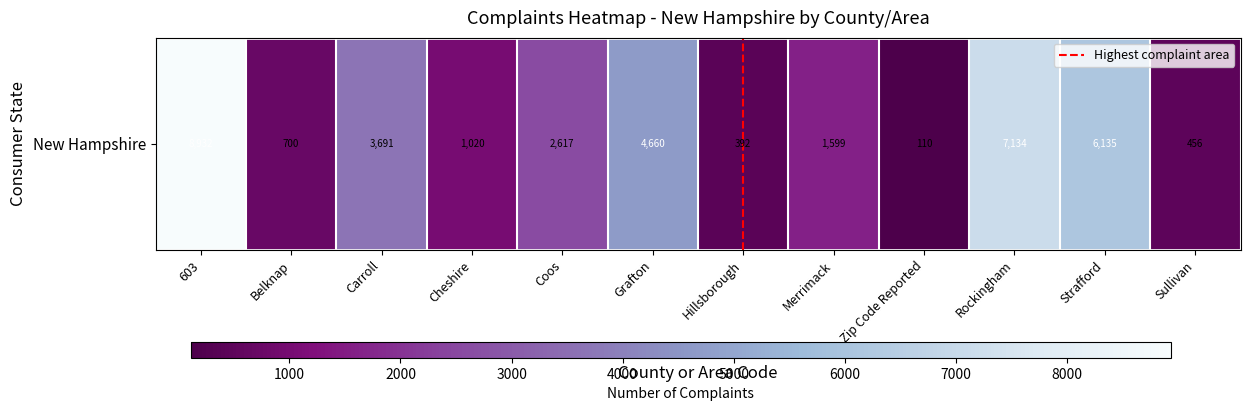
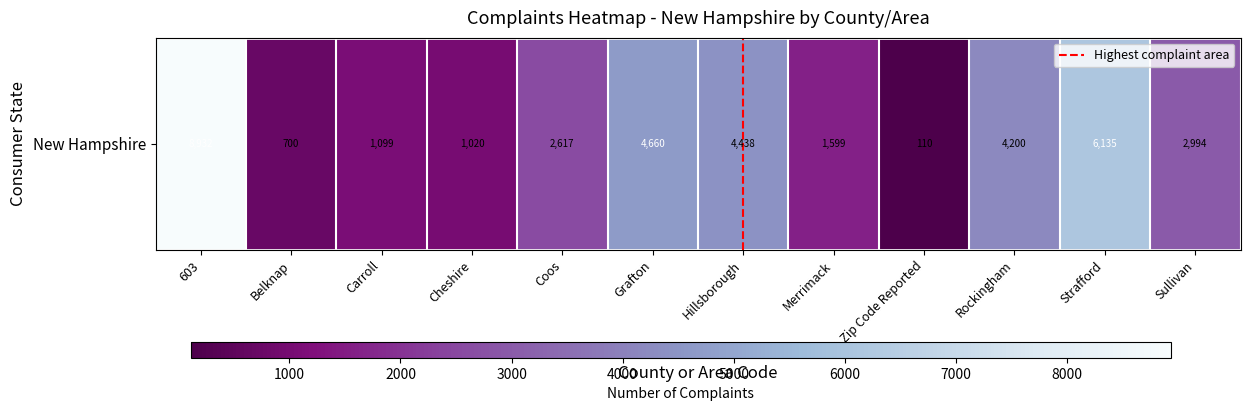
New Hampshire, Carroll: 3,691 -> 1,099
New Hampshire, Hillsborough: 392 -> 4,438
New Hampshire, Rockingham: 7,134 -> 4,200
New Hampshire, Sullivan: 456 -> 2,994
